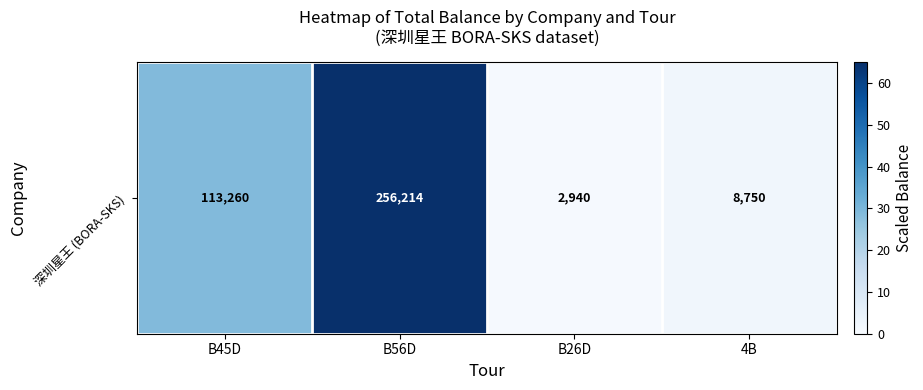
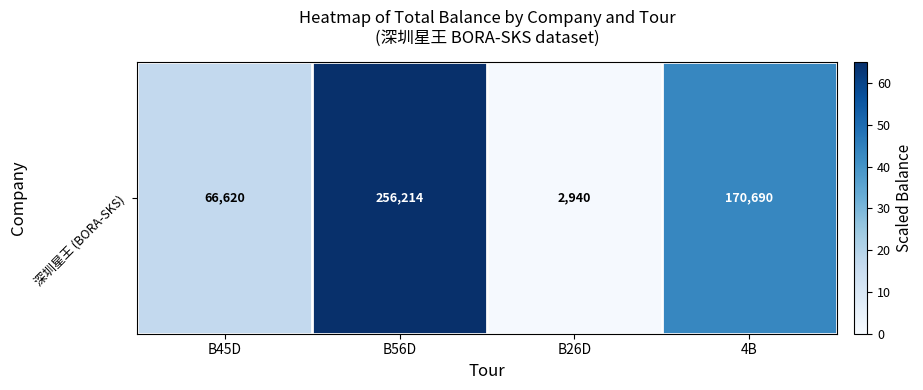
深圳星王 (BORA-SKS), B45D: 113,260 -> 66,620
深圳星王 (BORA-SKS), 4B: 8,750 -> 170,690
